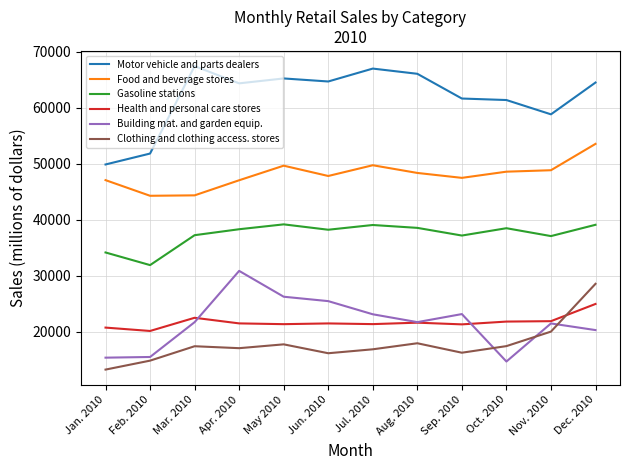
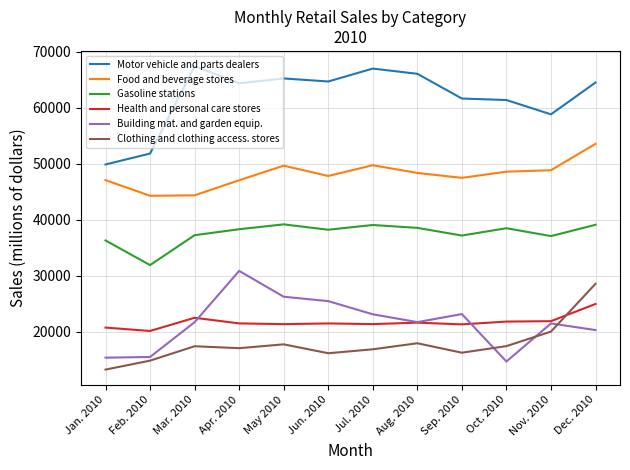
Gasoline stations, Jan. 2010: 34000 -> 36000
